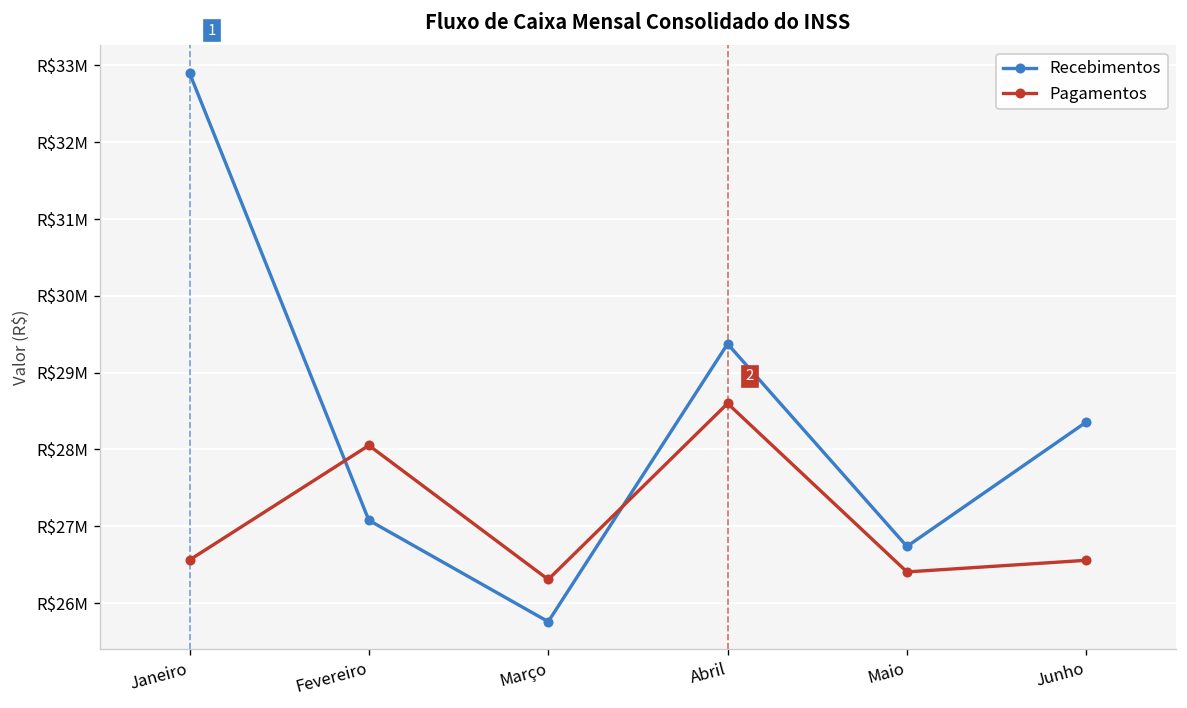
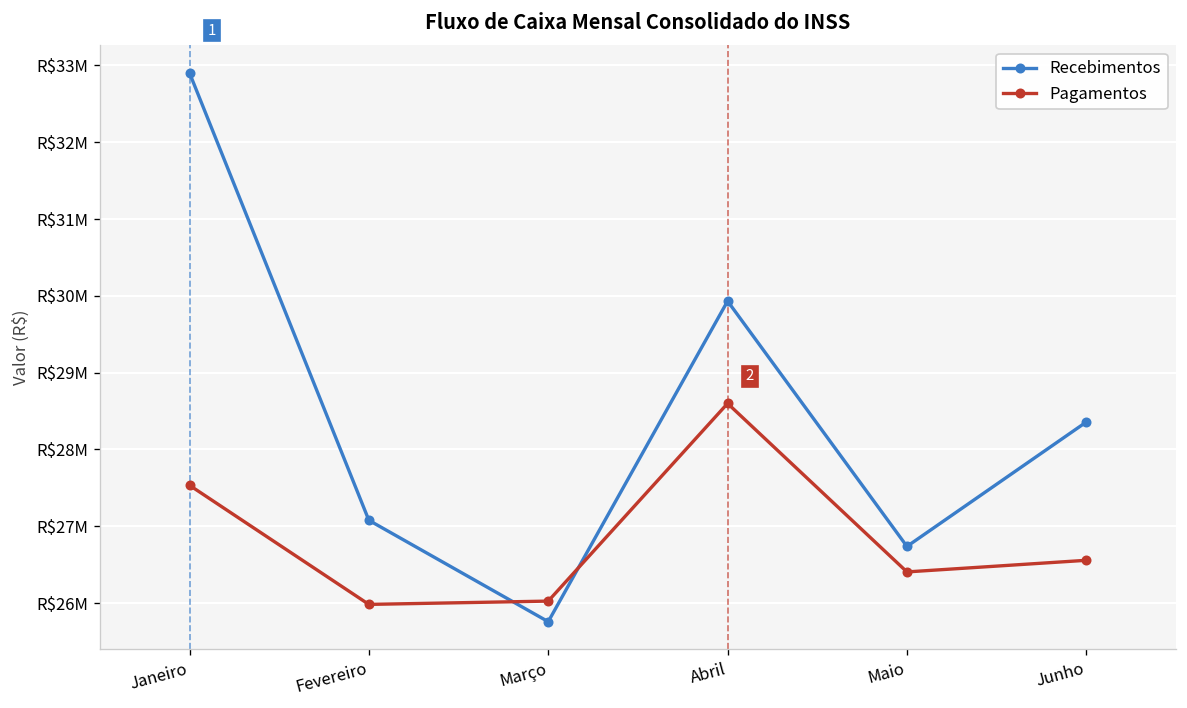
Pagamentos, Janeiro: R$26600000 -> R$27500000
Pagamentos, Fevereiro: R$28100000 -> R$26000000
Pagamentos, Março: R$26300000 -> R$26000000
Recebimentos, Abril: R$29400000 -> R$29900000
